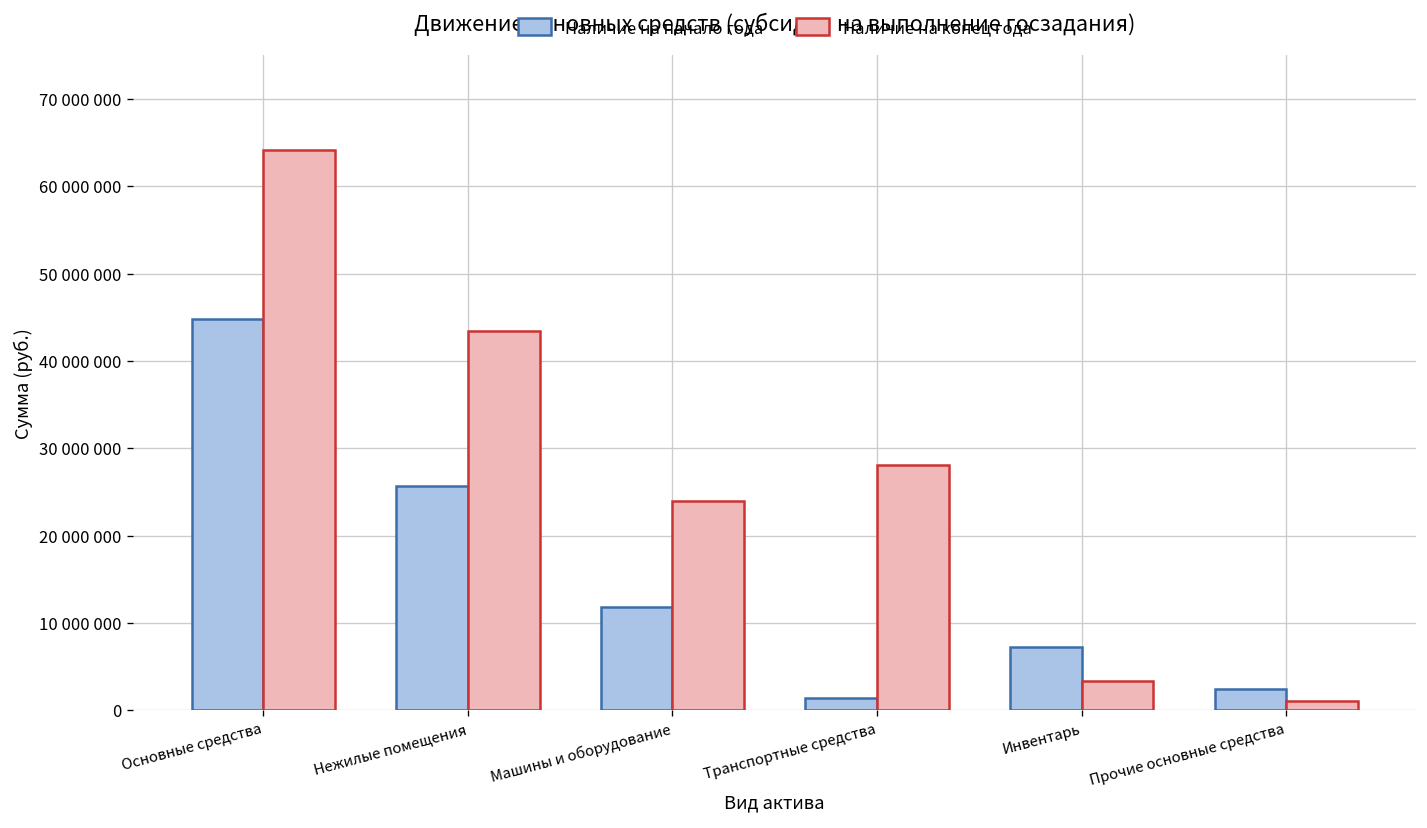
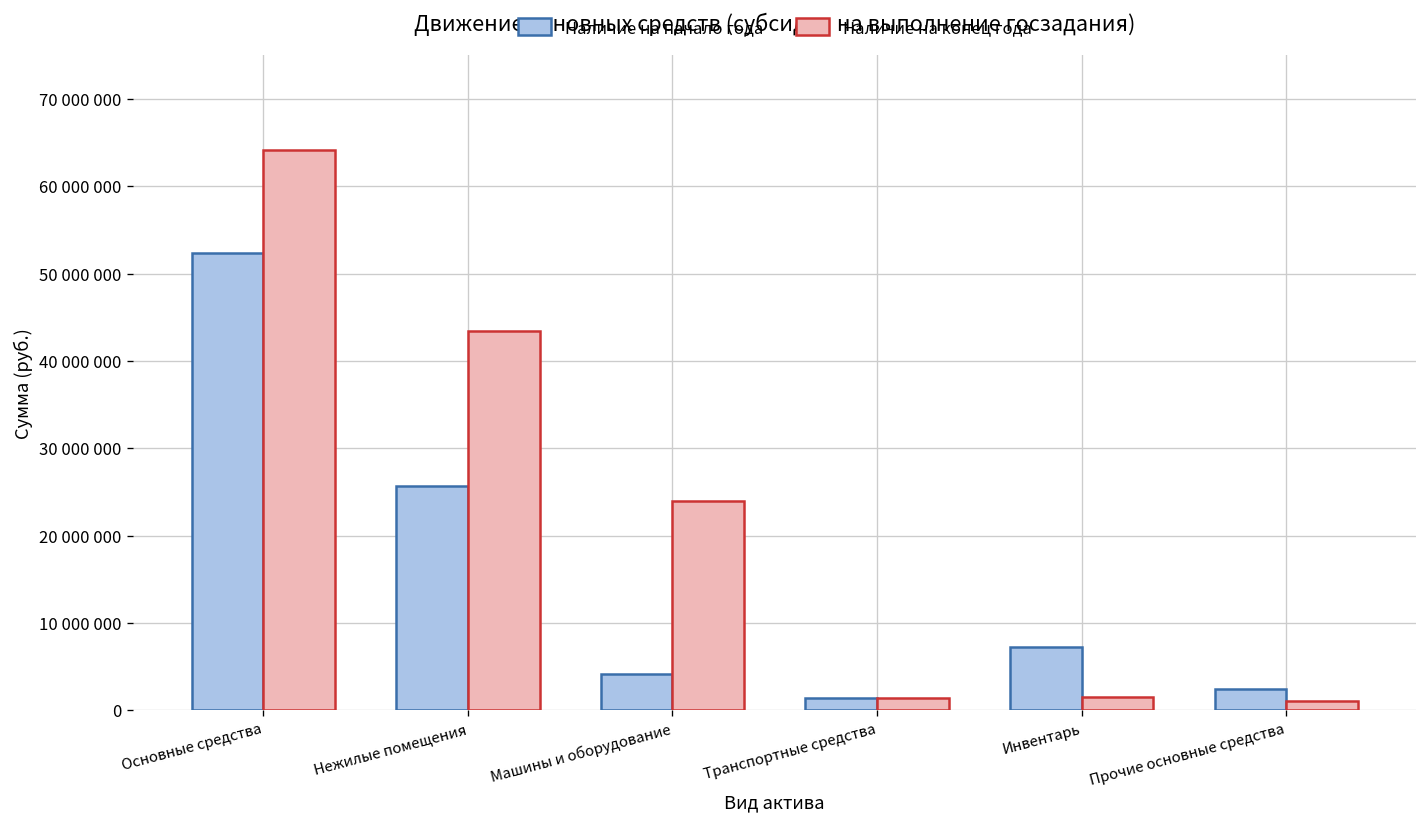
Наличие на начало года, Основные средства: 45000000 -> 52000000
Наличие на начало года, Машины и оборудование: 12000000 -> 4000000
Наличие на конец года, Транспортные средства: 28000000 -> 1000000
Наличие на конец года, Инвентарь: 3000000 -> 1000000
